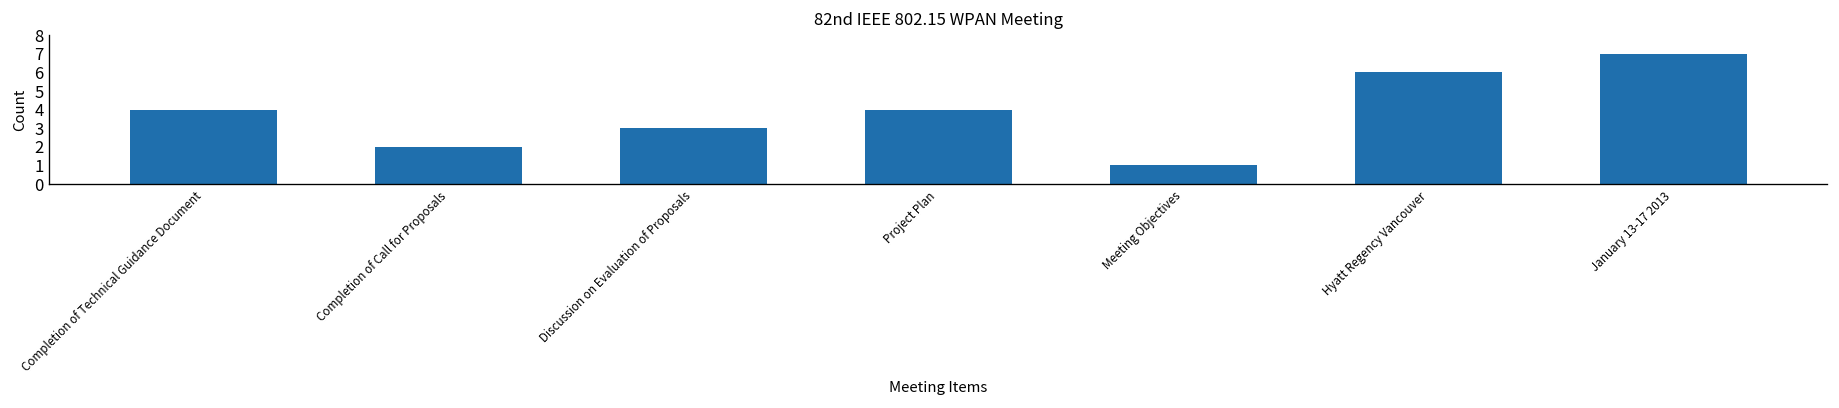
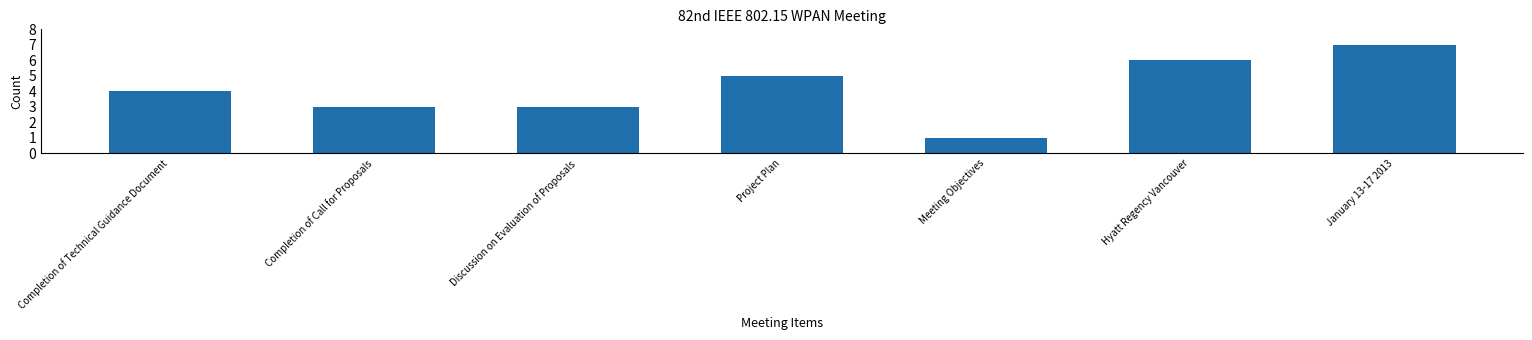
Completion of Call for Proposals: 2 -> 3
Project Plan: 4 -> 5
